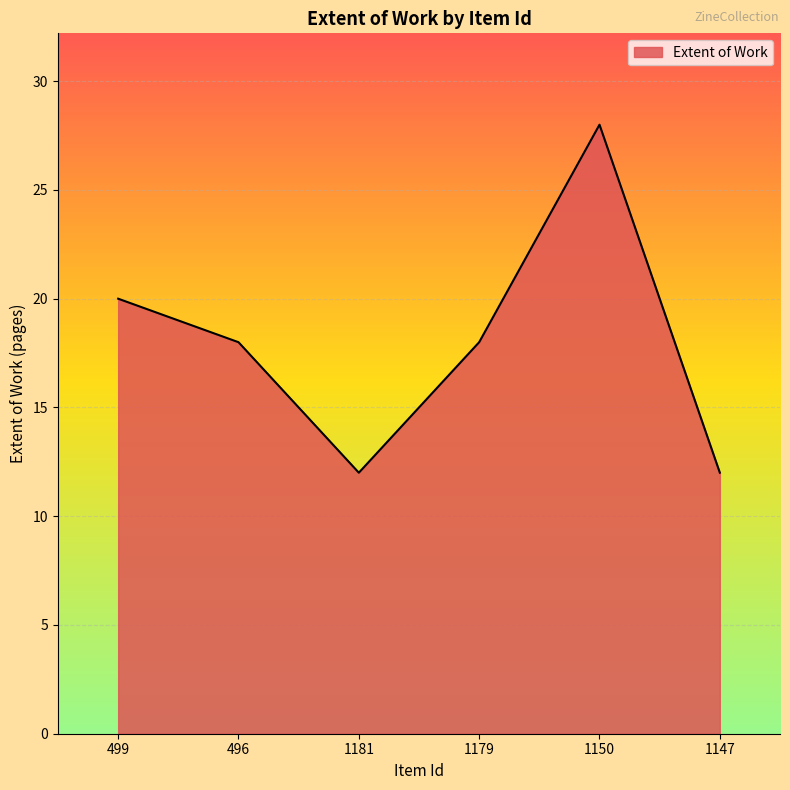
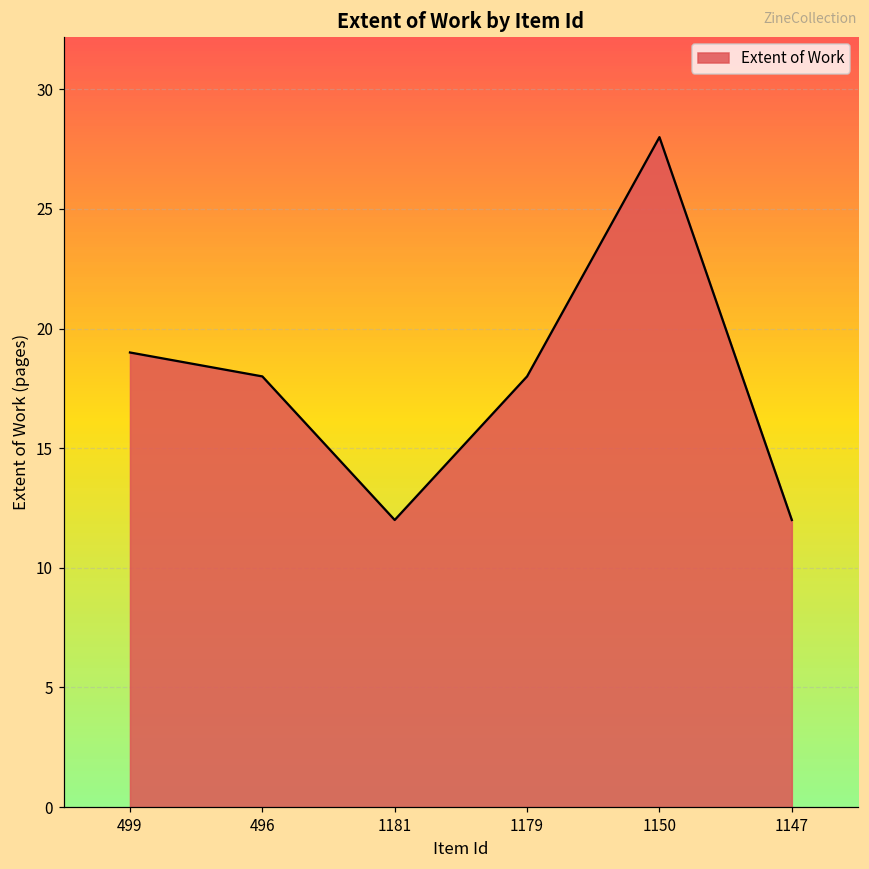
499: 20 -> 19
